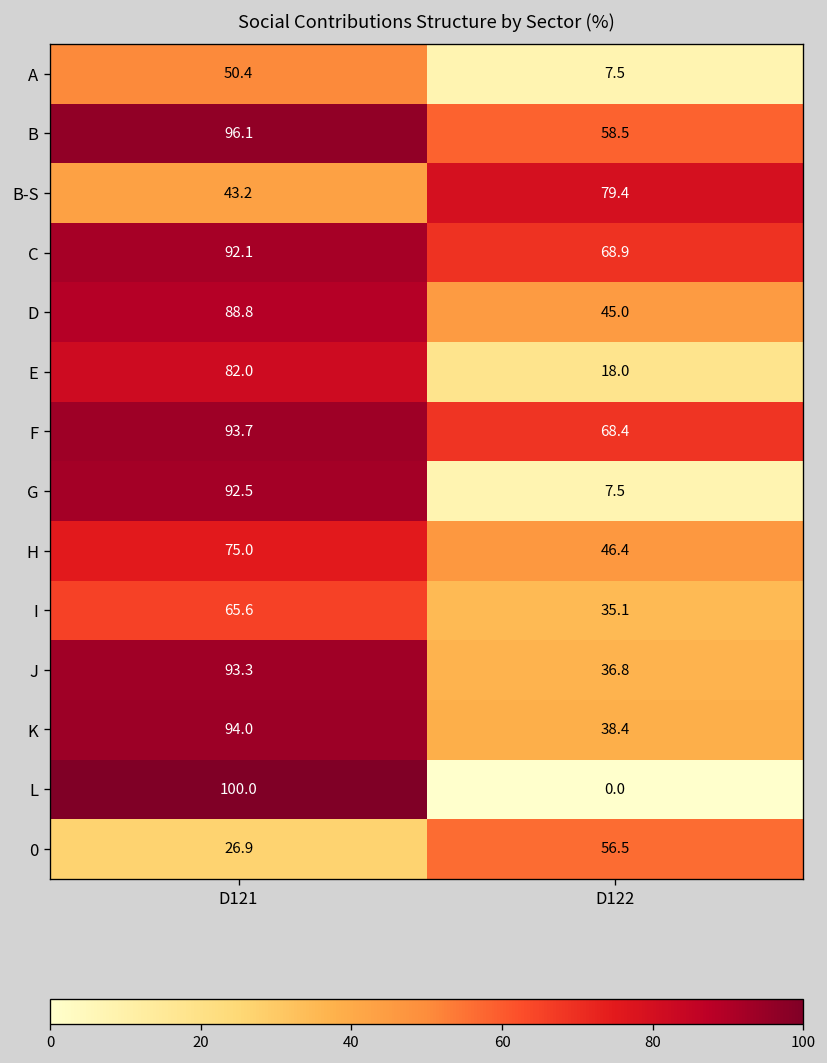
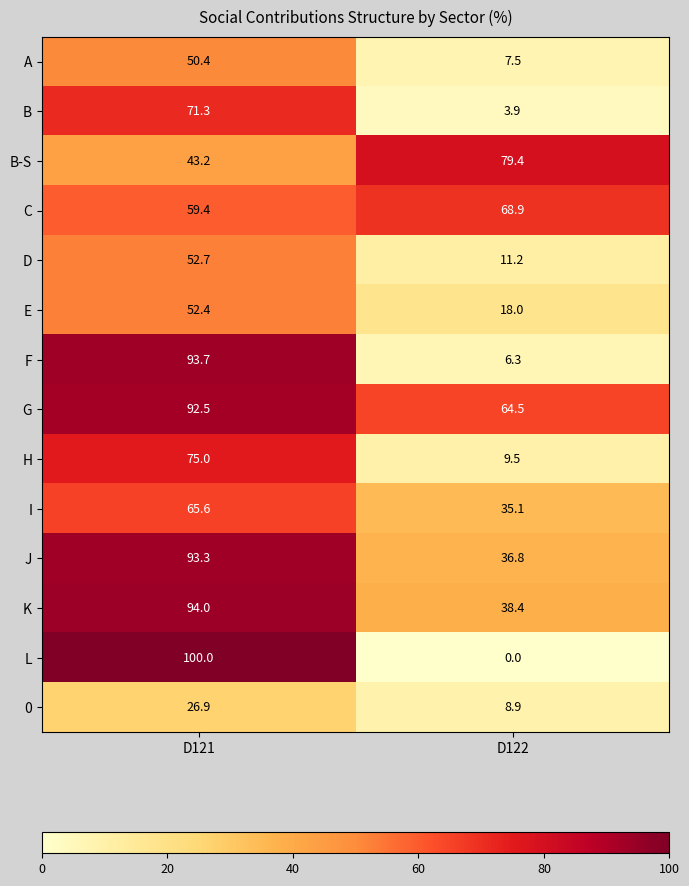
B, D121: 96.1 -> 71.3
B, D122: 58.5 -> 3.9
C, D121: 92.1 -> 59.4
D, D121: 88.8 -> 52.7
D, D122: 45.0 -> 11.2
E, D121: 82.0 -> 52.4
F, D122: 68.4 -> 6.3
G, D122: 7.5 -> 64.5
H, D122: 46.4 -> 9.5
0, D122: 56.5 -> 8.9
